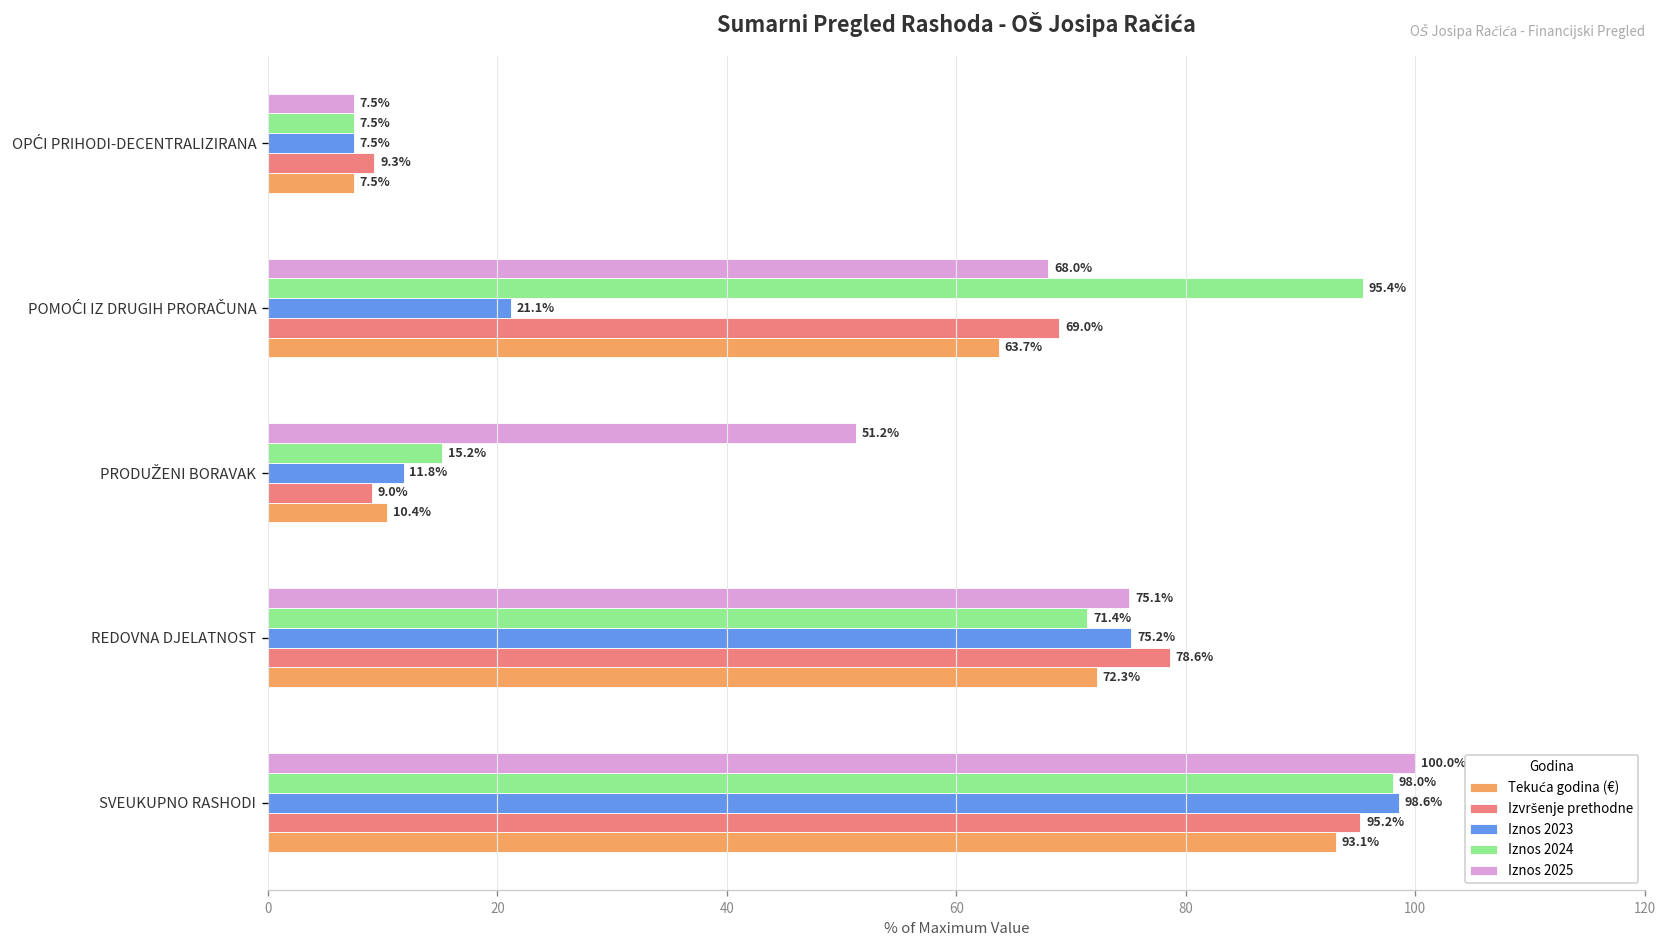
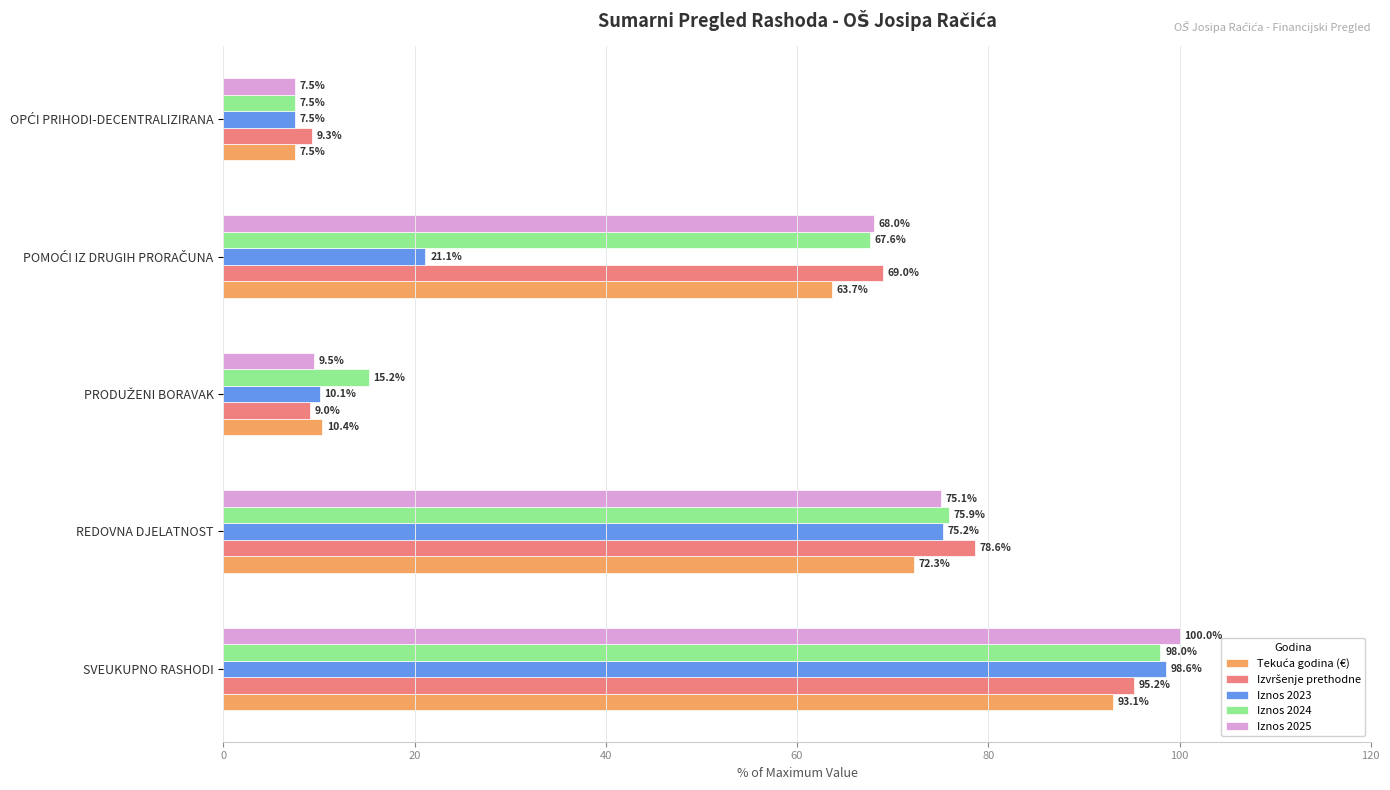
Iznos 2024, POMOĆI IZ DRUGIH PRORAČUNA: 95.4% -> 67.6%
Iznos 2025, PRODUŽENI BORAVAK: 51.2% -> 9.5%
Iznos 2023, PRODUŽENI BORAVAK: 11.8% -> 10.1%
Iznos 2024, REDOVNA DJELATNOST: 71.4% -> 75.9%
